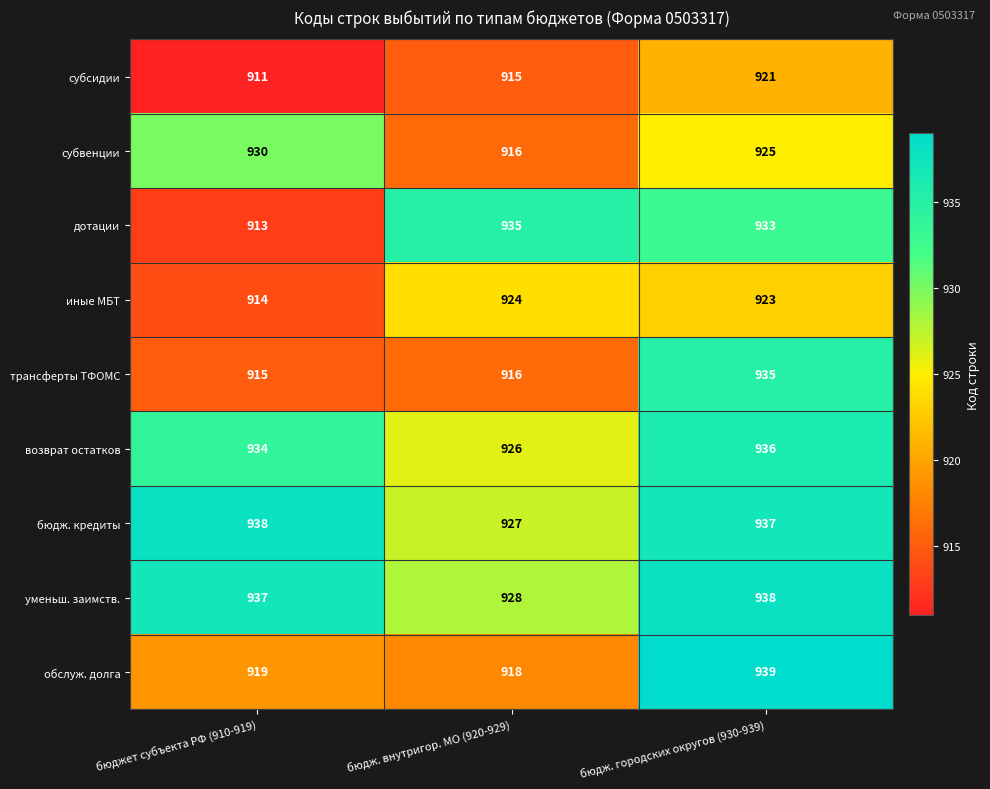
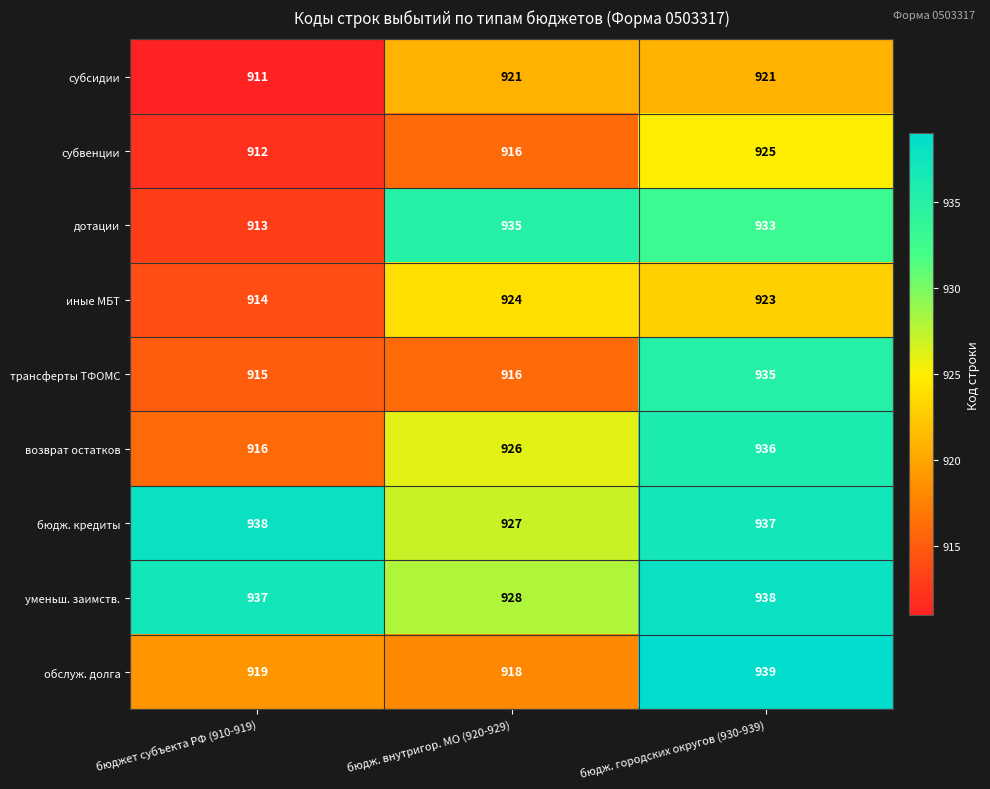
субсидии, бюдж. внутригор. МО (920-929): 915 -> 921
субвенции, бюджет субъекта РФ (910-919): 930 -> 912
возврат остатков, бюджет субъекта РФ (910-919): 934 -> 916
